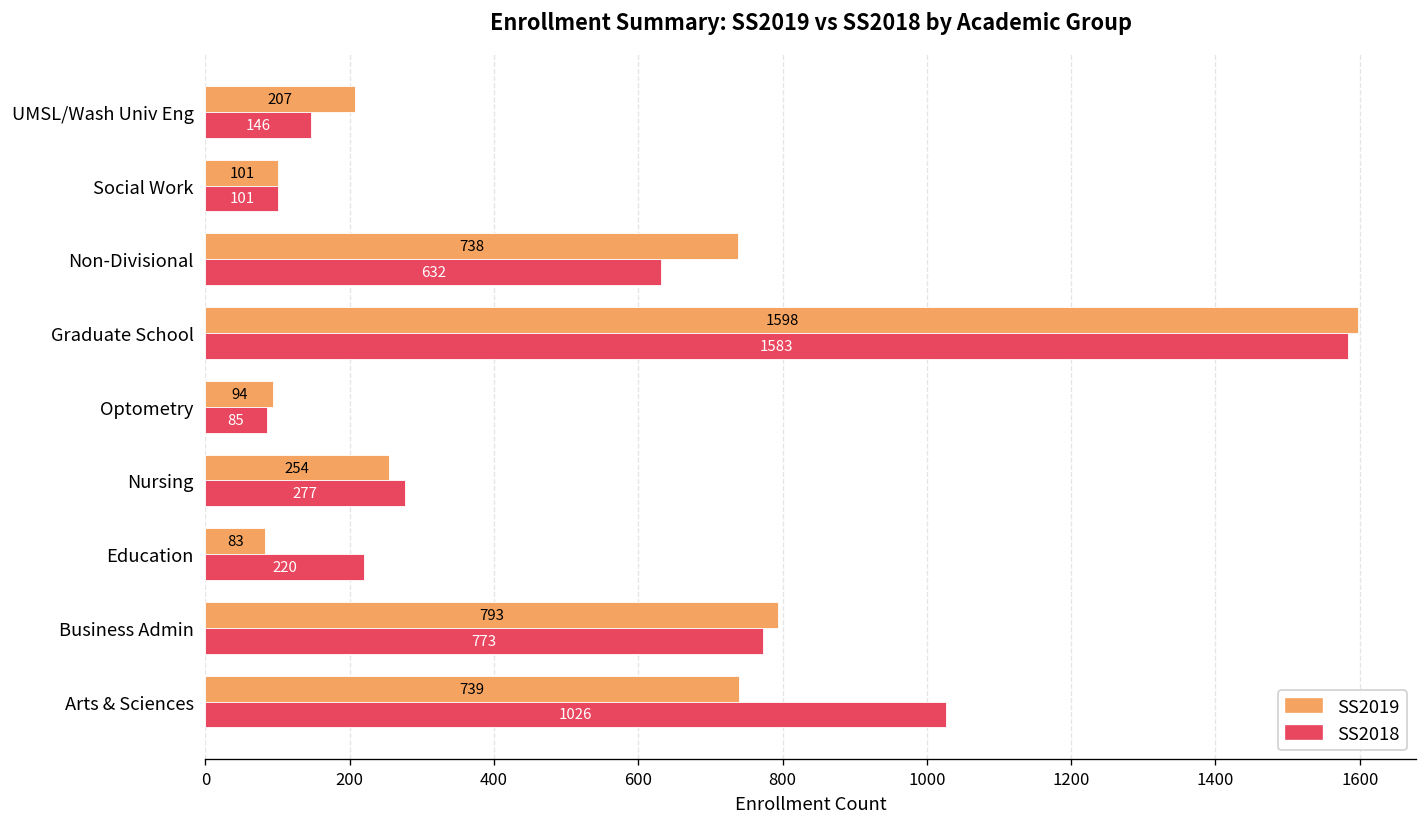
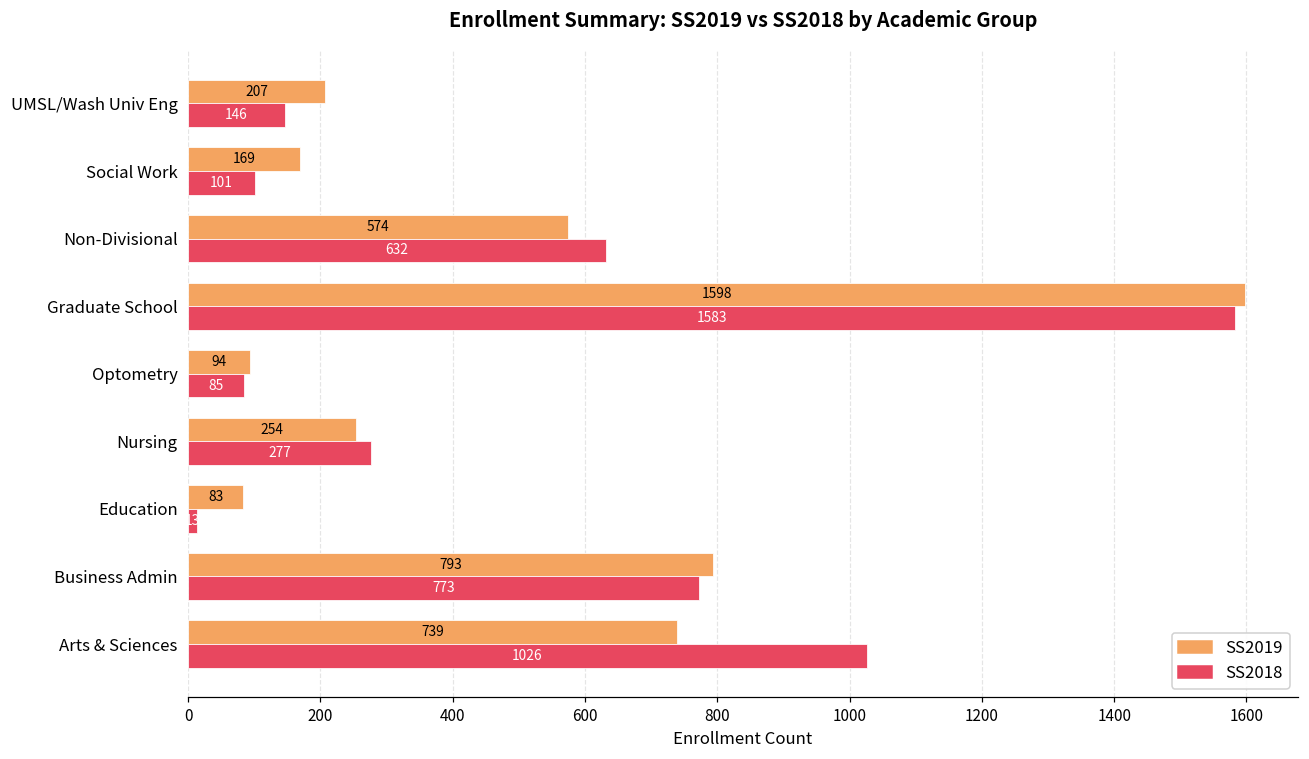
SS2019, Social Work: 101 -> 169
SS2019, Non-Divisional: 738 -> 574
SS2018, Education: 220 -> 10
